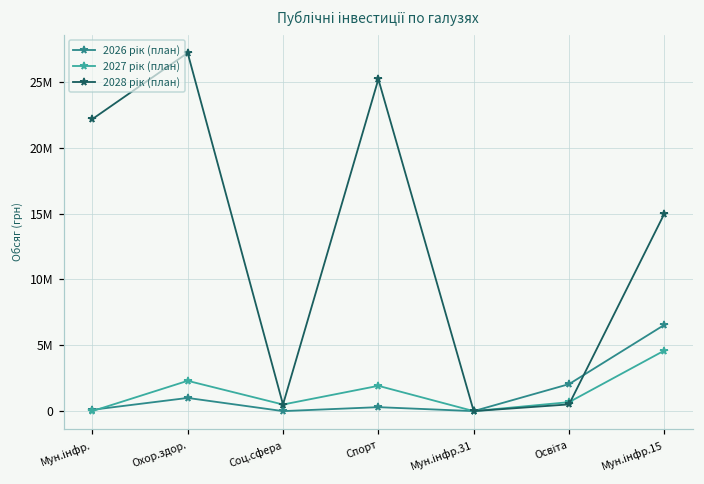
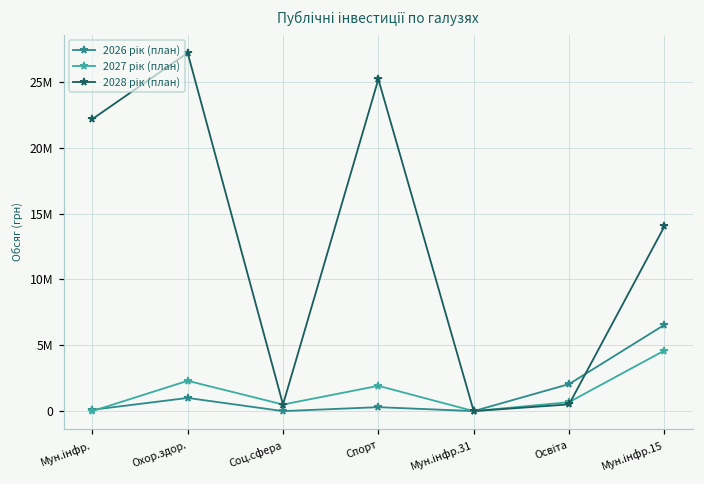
2028 рік (план), Мун.інфр.15: 15000000 -> 14000000
